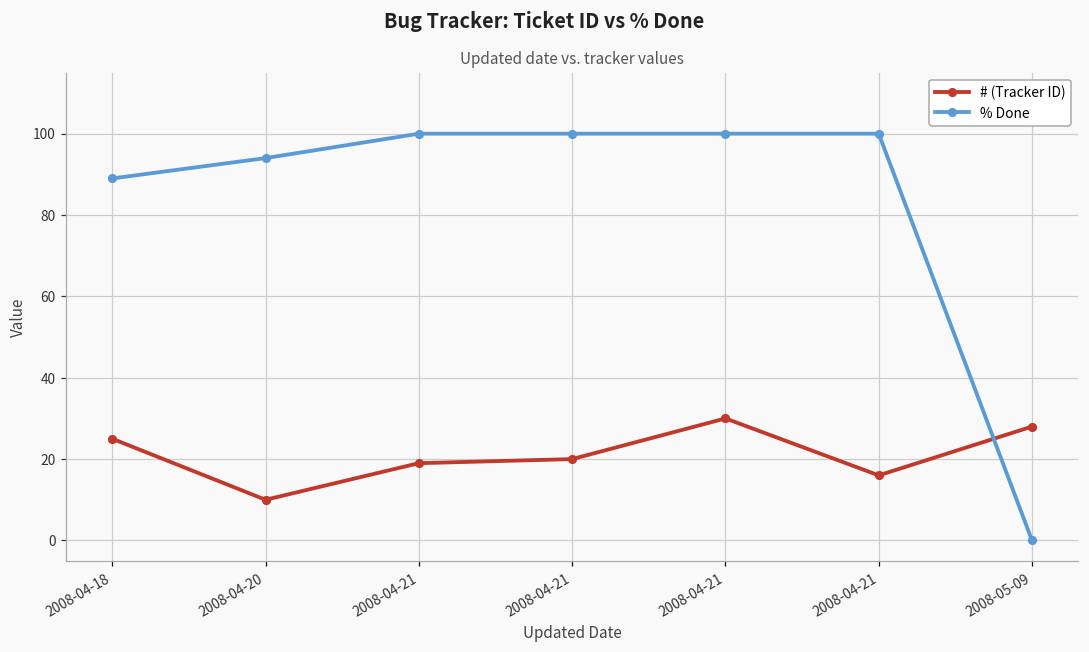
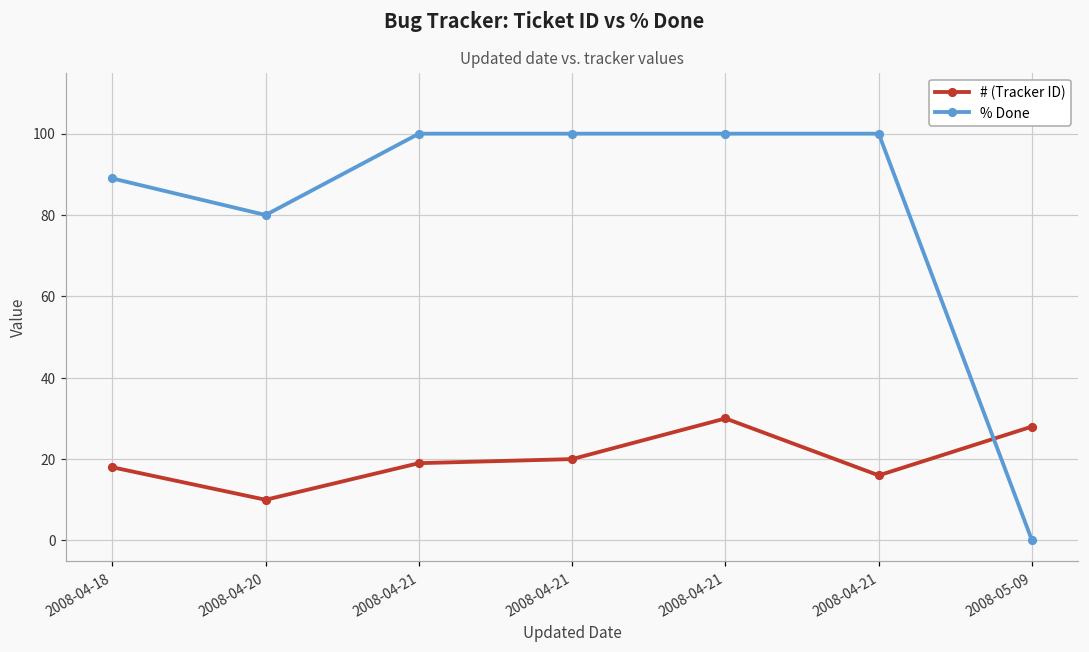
# (Tracker ID), 2008-04-18: 25 -> 18
% Done, 2008-04-20: 94 -> 80
